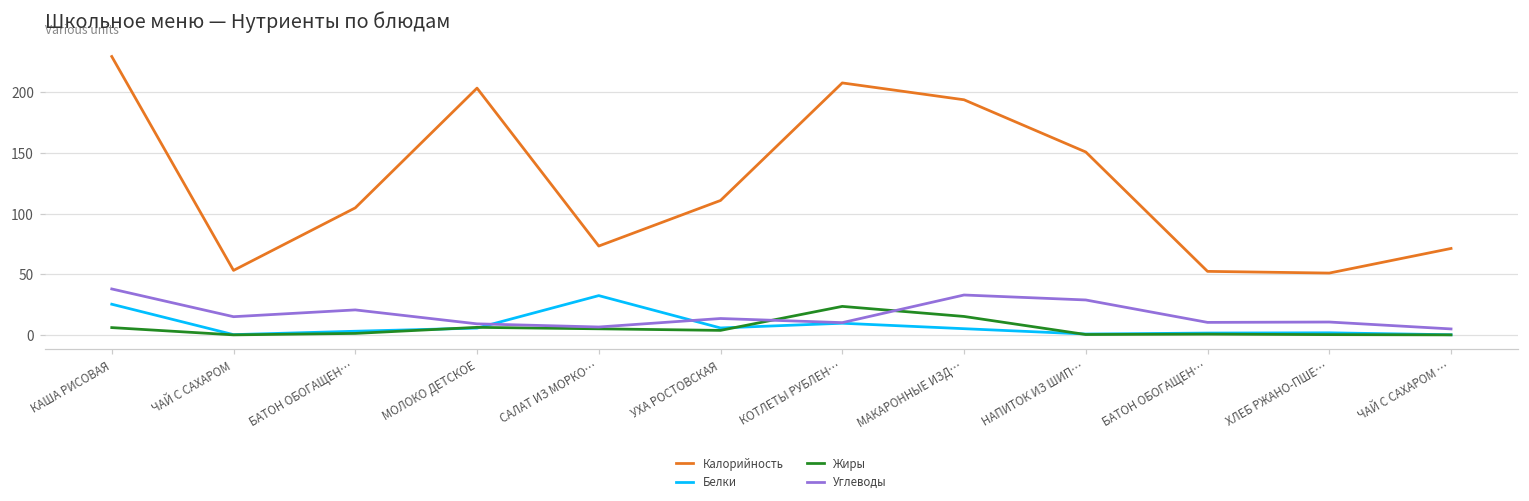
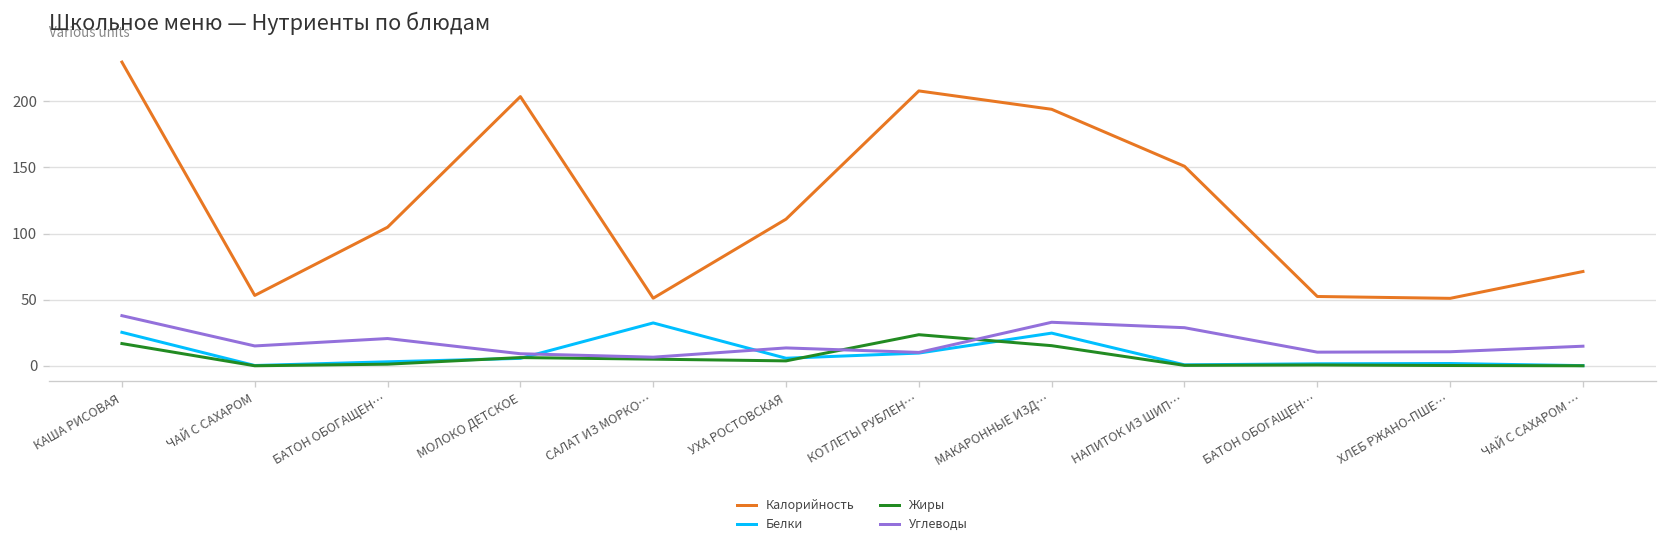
Жиры, КАША РИСОВАЯ: 6 -> 17
Калорийность, САЛАТ ИЗ МОРКО…: 73 -> 51
Белки, МАКАРОННЫЕ ИЗД…: 5 -> 25
Углеводы, ЧАЙ С САХАРОМ …: 5 -> 15
